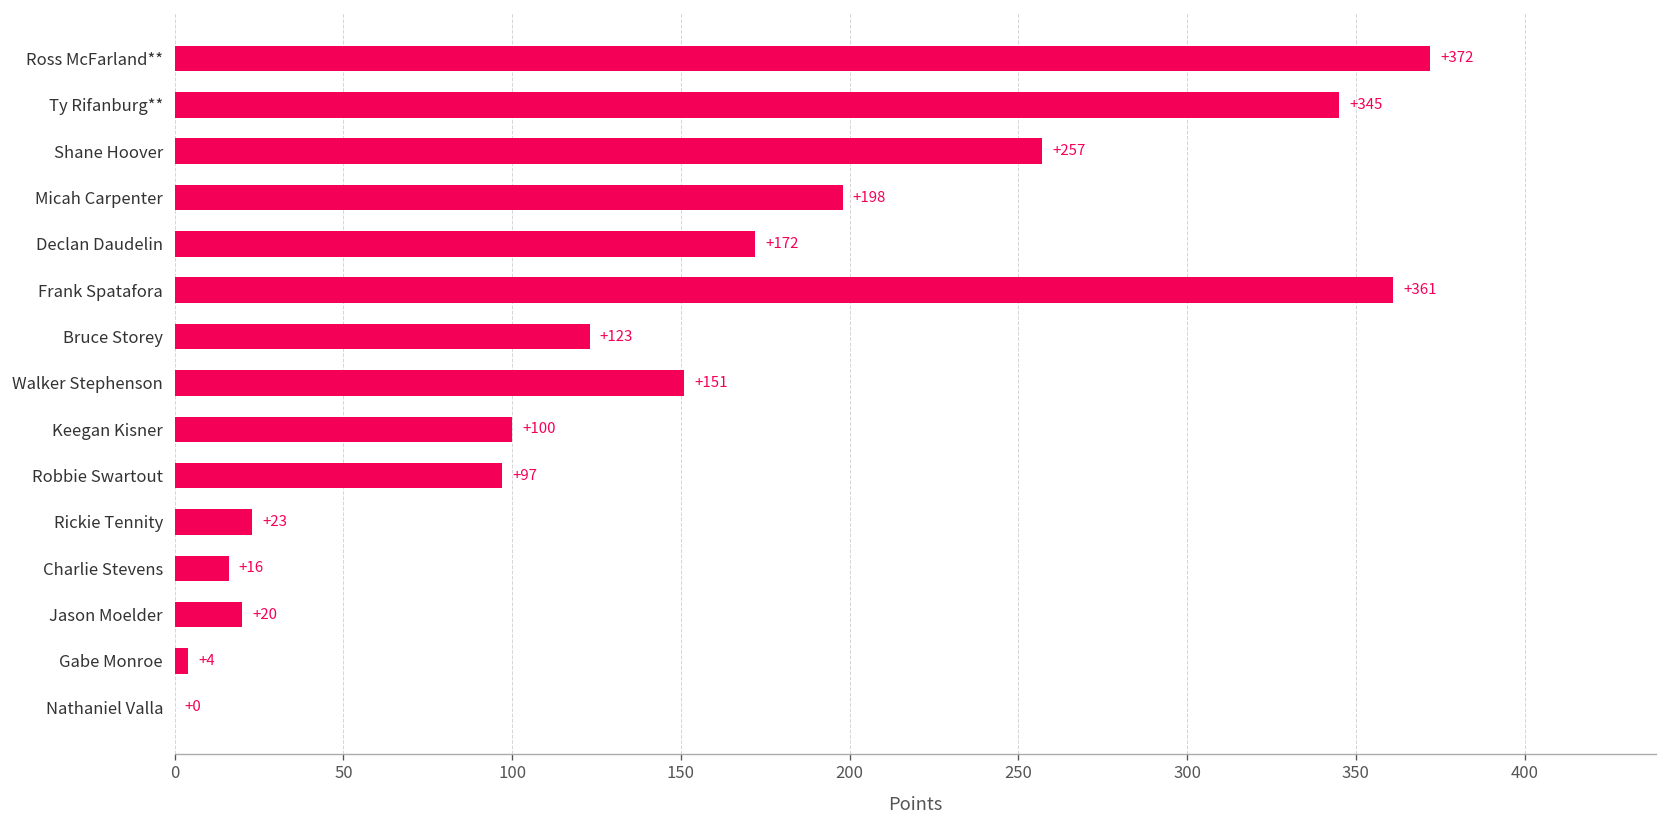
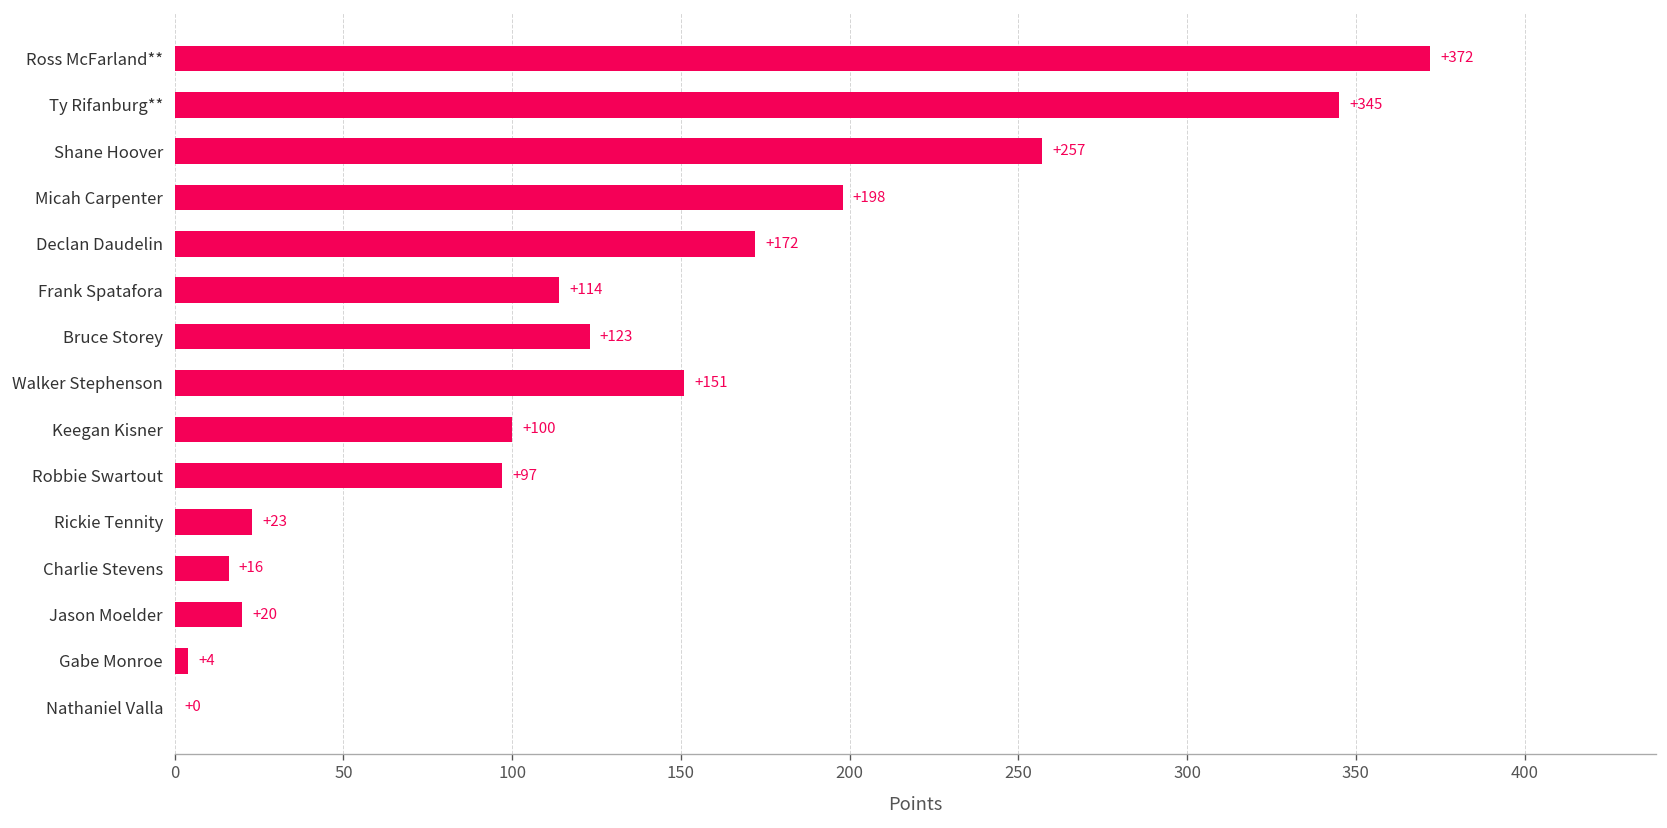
Frank Spatafora: +361 -> +114
